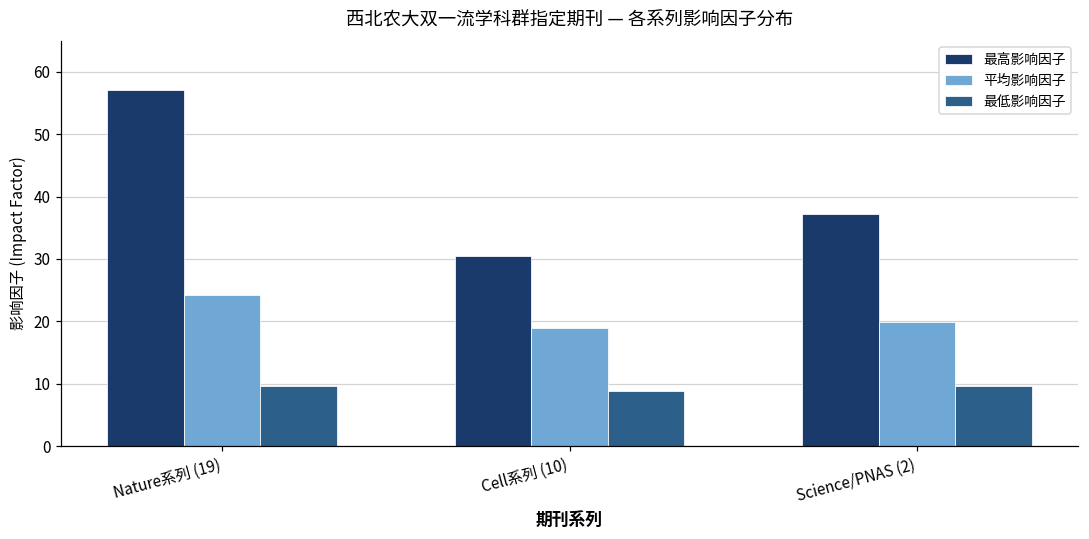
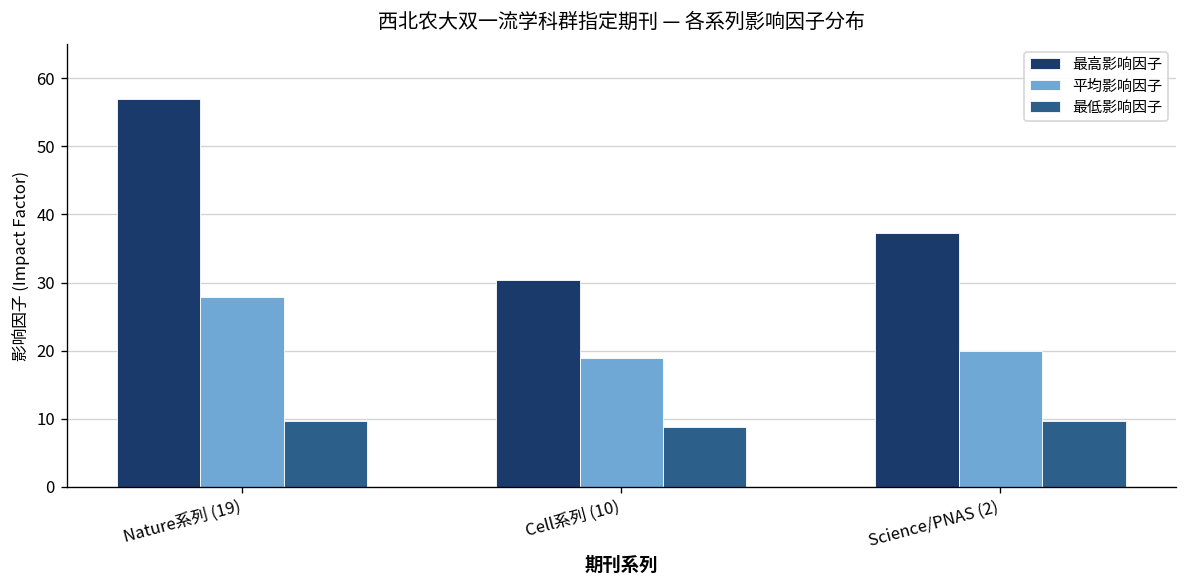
平均影响因子, Nature系列 (19): 24 -> 28
